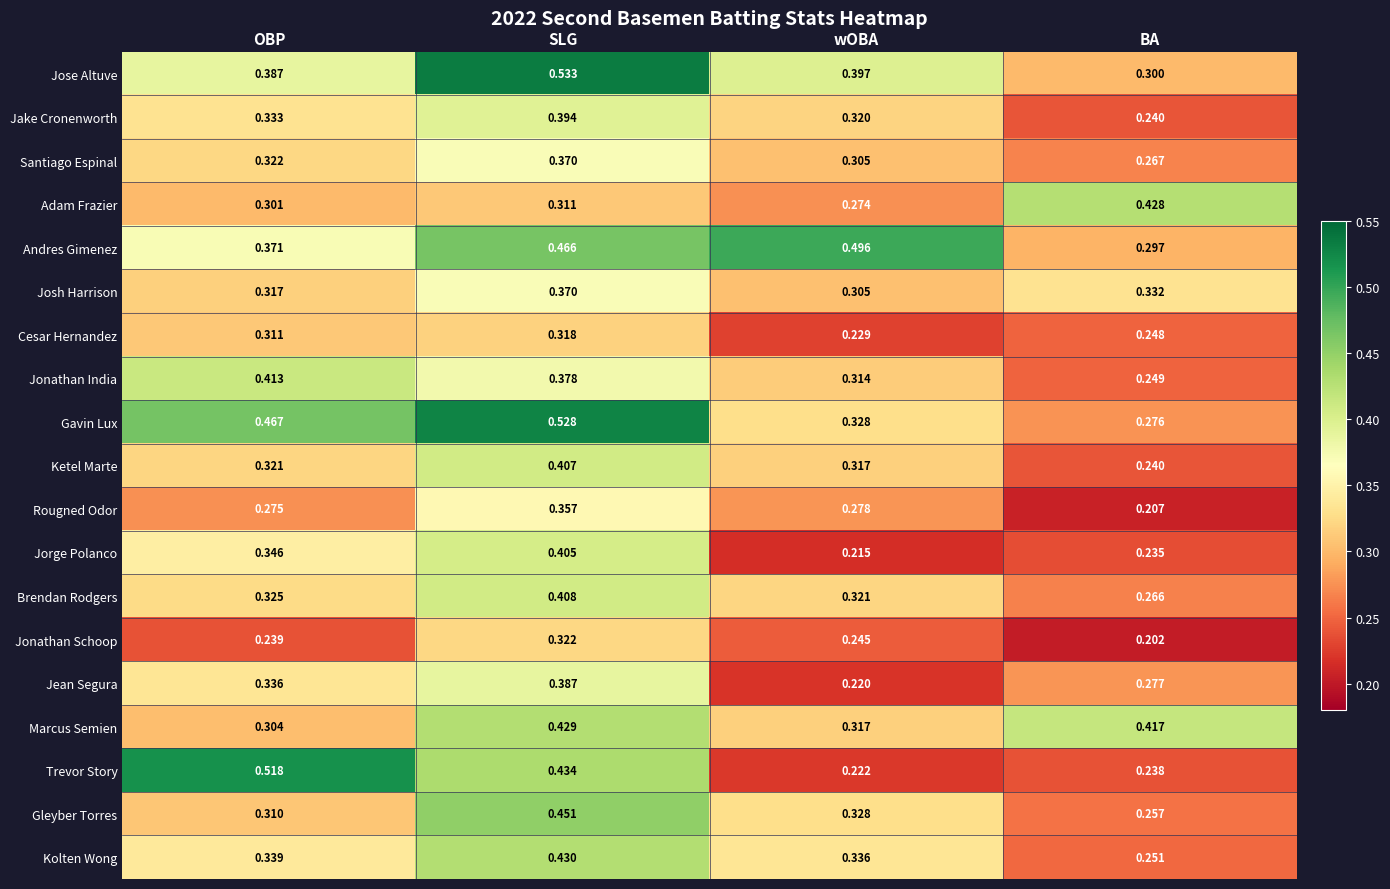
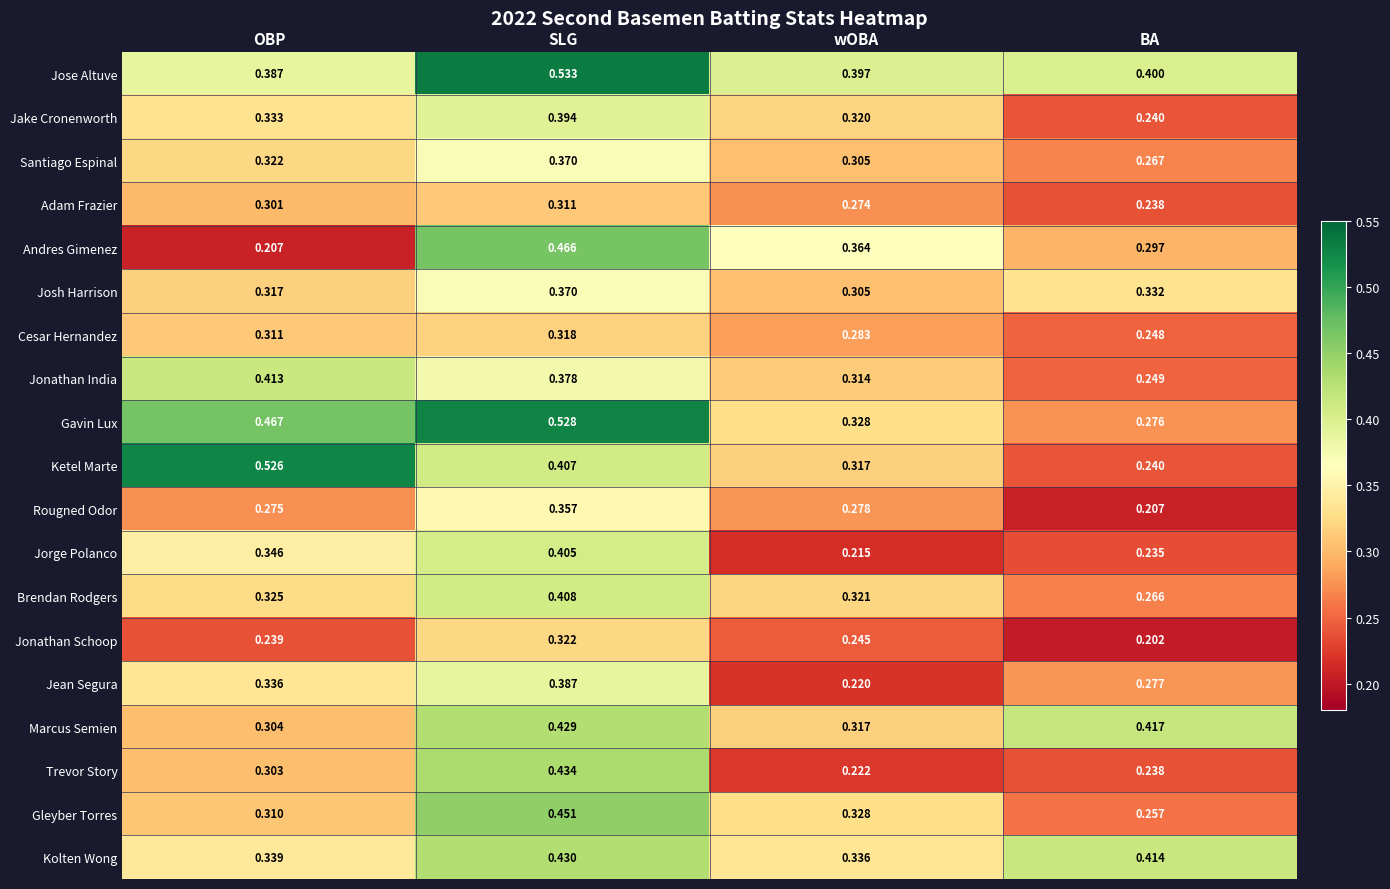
Jose Altuve, BA: 0.300 -> 0.400
Adam Frazier, BA: 0.428 -> 0.238
Andres Gimenez, OBP: 0.371 -> 0.207
Andres Gimenez, wOBA: 0.496 -> 0.364
Cesar Hernandez, wOBA: 0.229 -> 0.283
Ketel Marte, OBP: 0.321 -> 0.526
Trevor Story, OBP: 0.518 -> 0.303
Kolten Wong, BA: 0.251 -> 0.414
